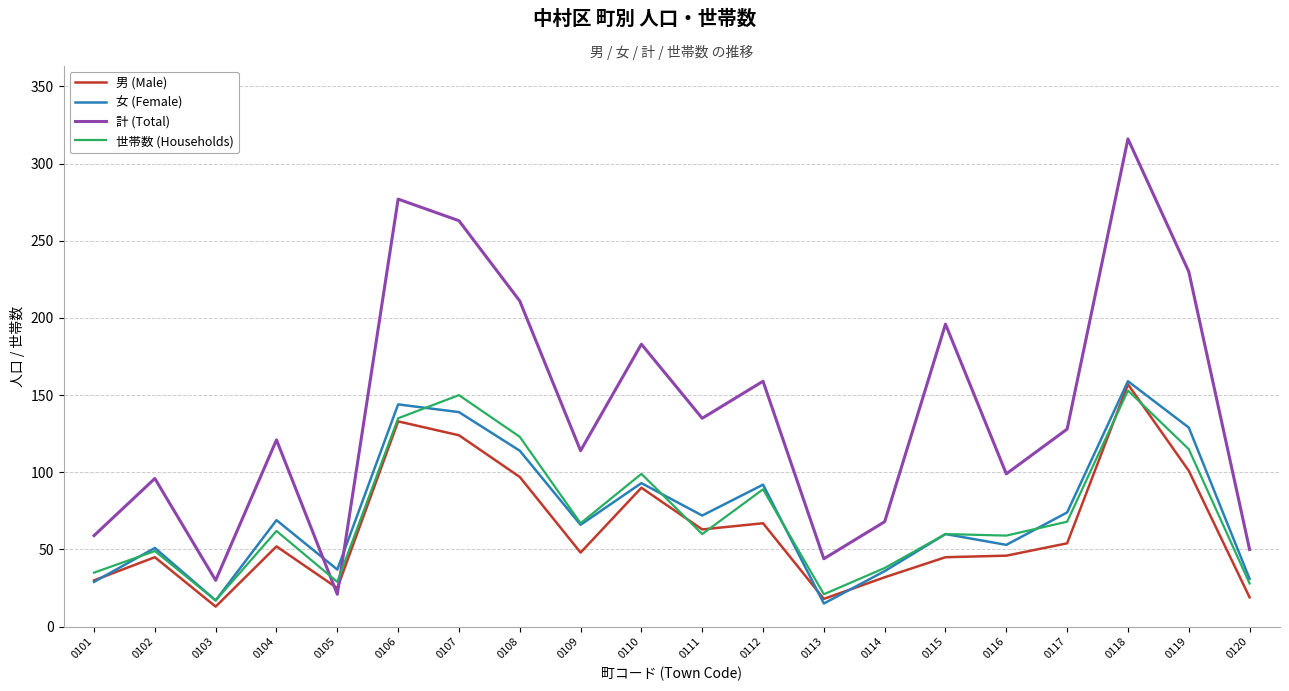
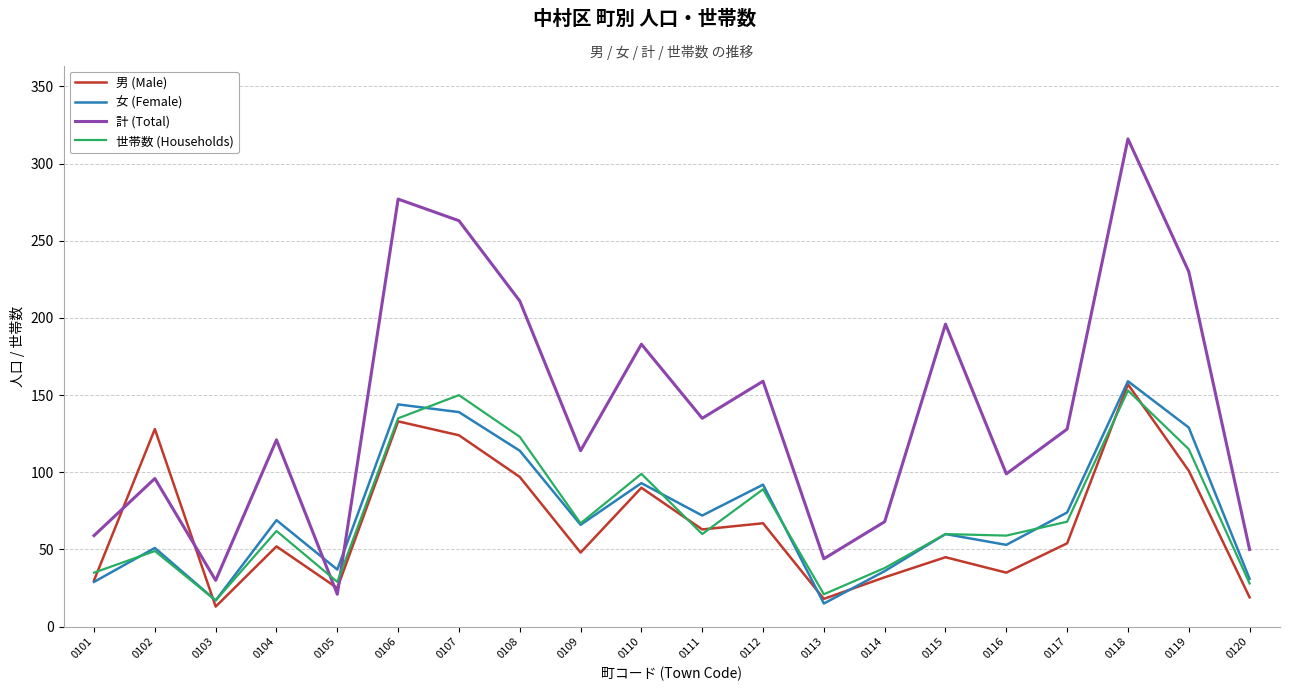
男 (Male), 0102: 45 -> 128
男 (Male), 0116: 46 -> 35
